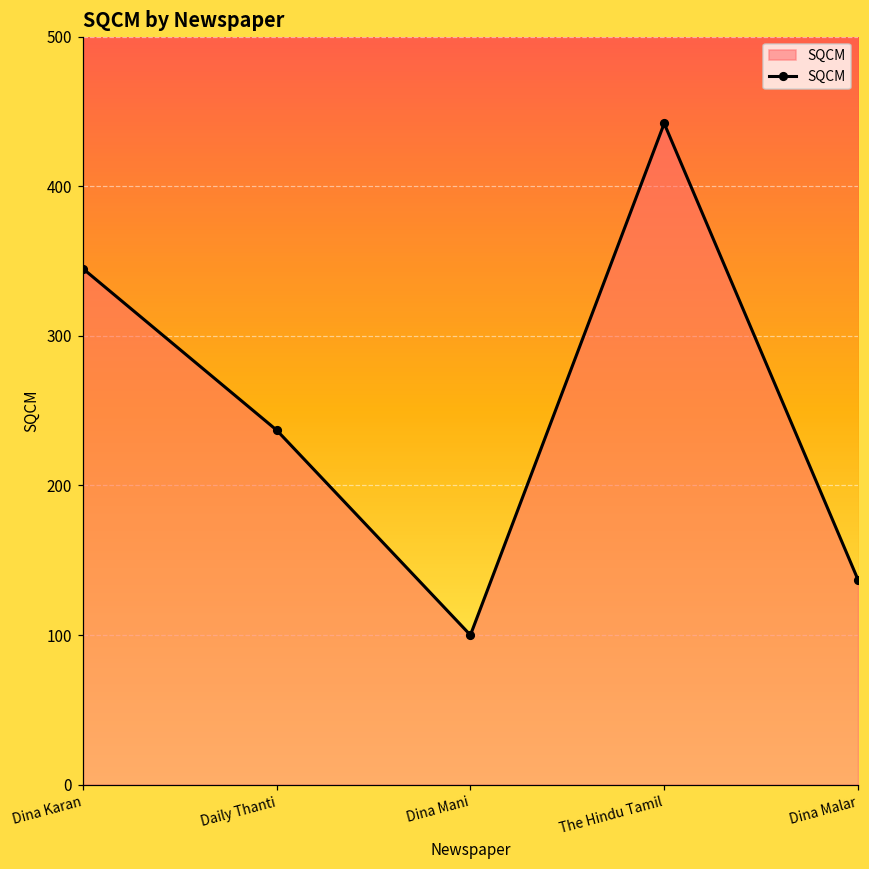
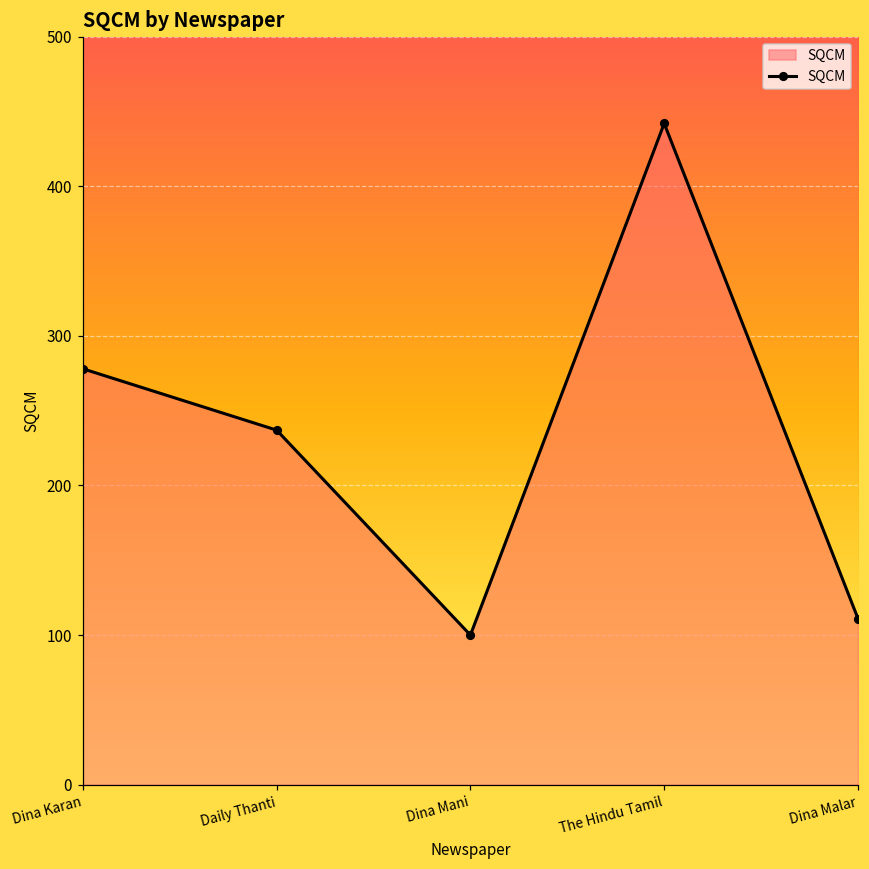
Dina Karan: 345 -> 278
Dina Malar: 137 -> 111
